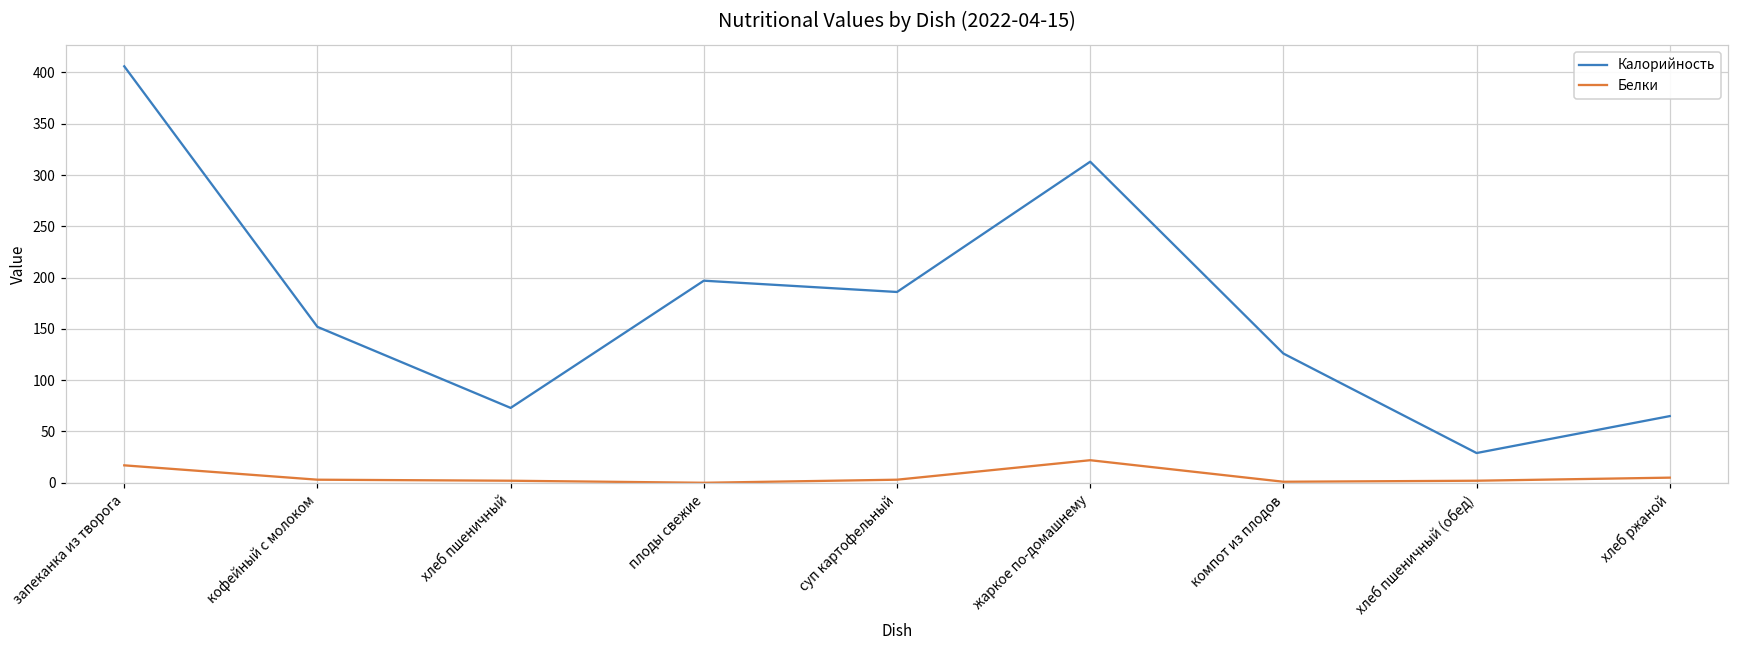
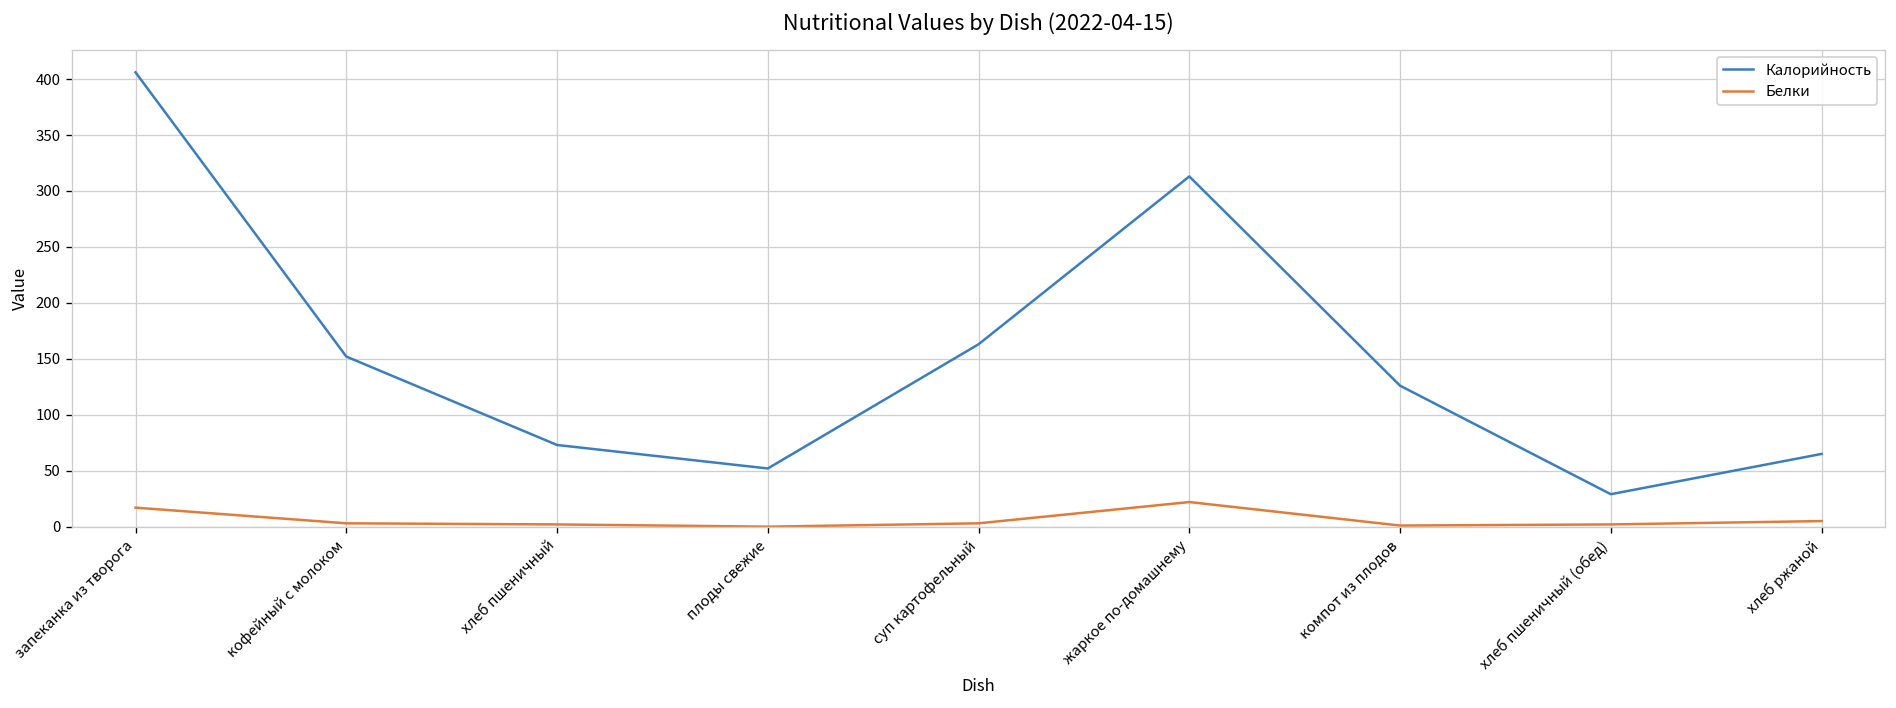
Калорийность, плоды свежие: 200 -> 50
Калорийность, суп картофельный: 190 -> 160
